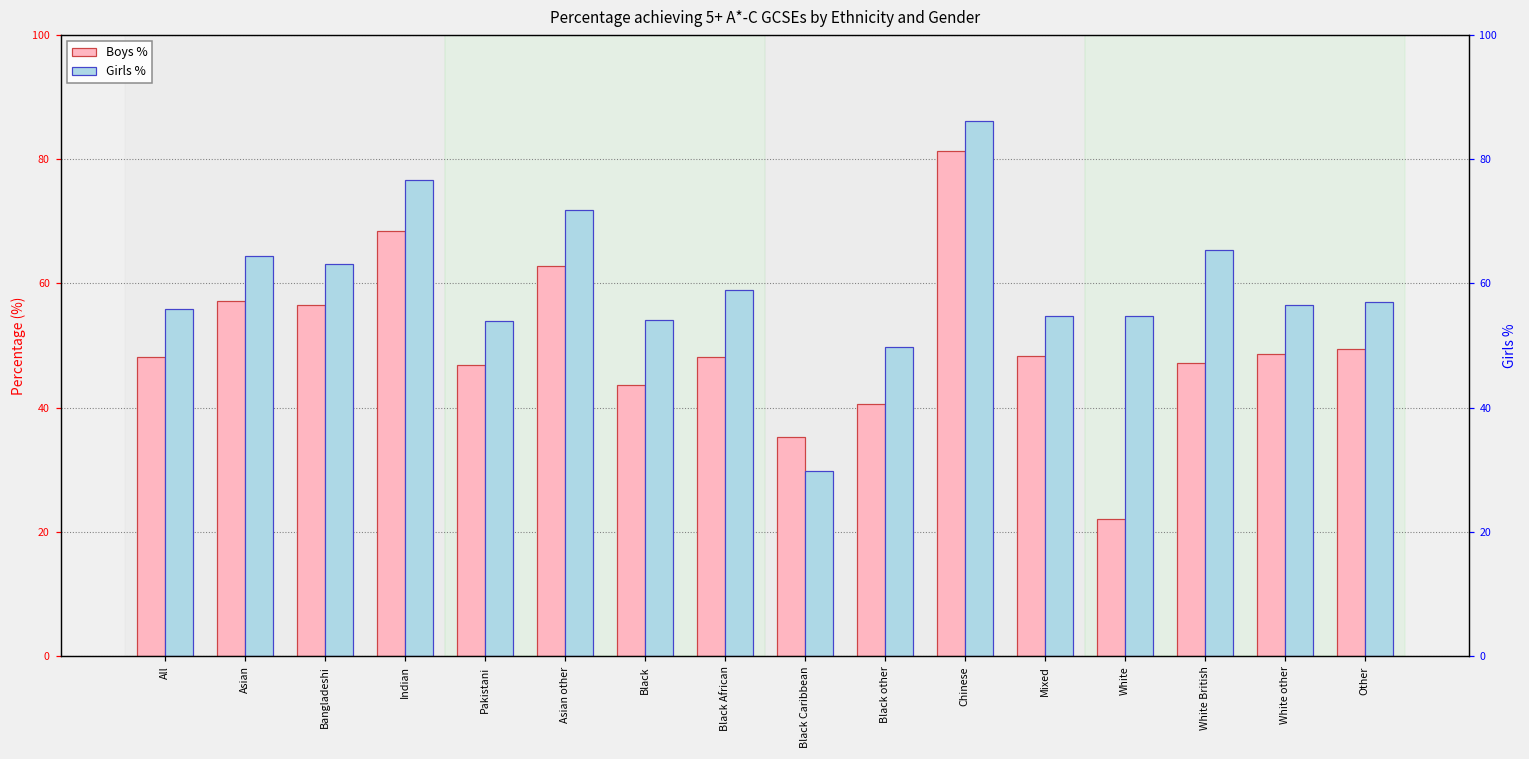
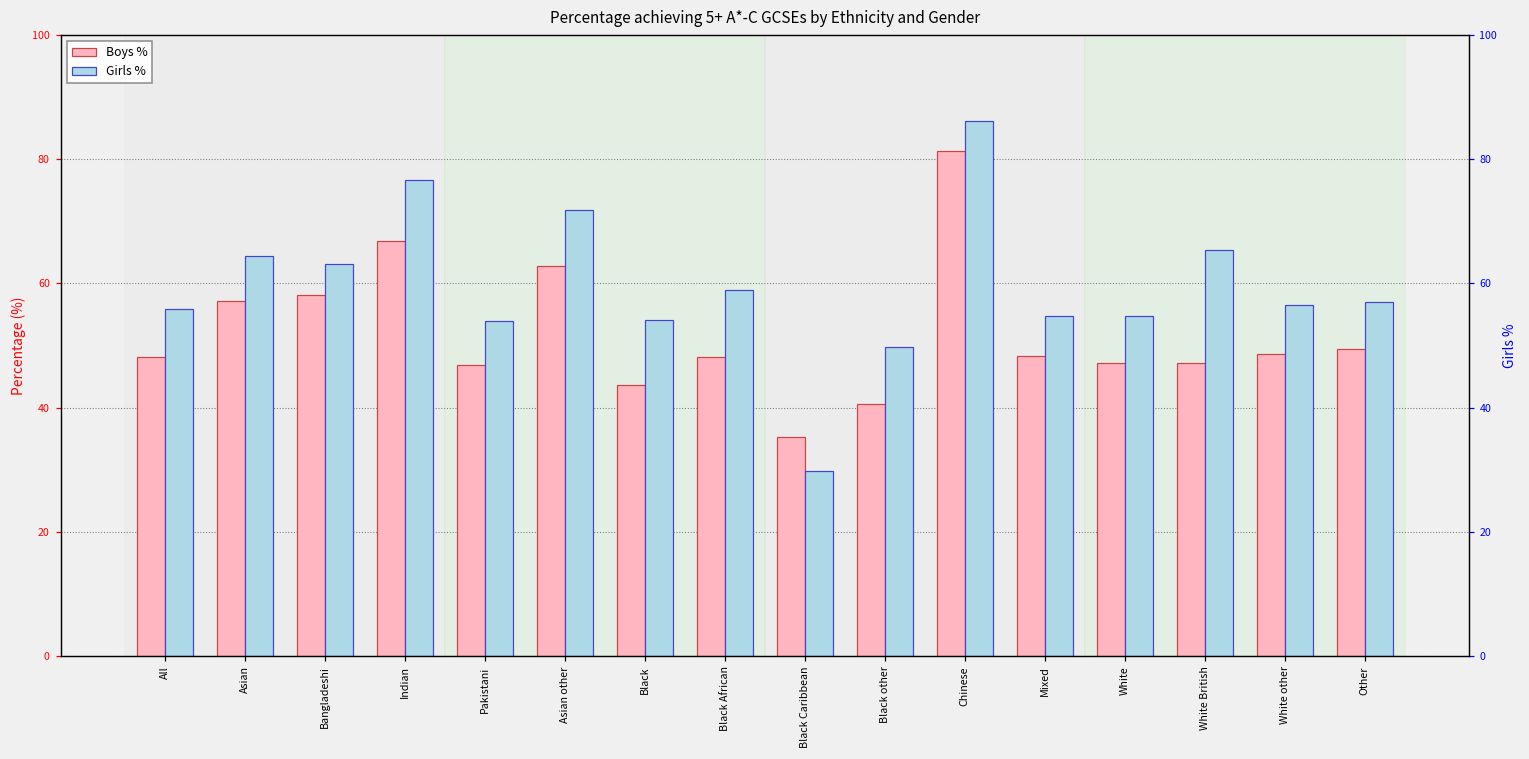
Boys %, Bangladeshi: 57 -> 58
Boys %, Indian: 68 -> 67
Boys %, White: 22 -> 47
